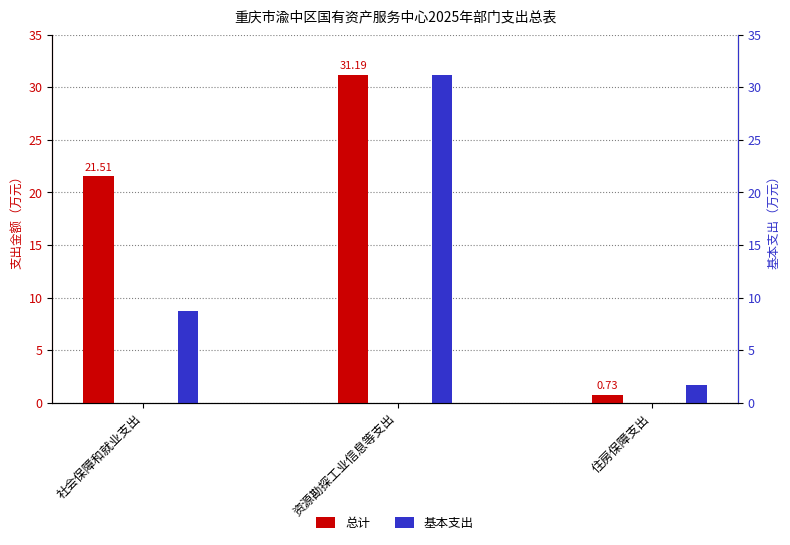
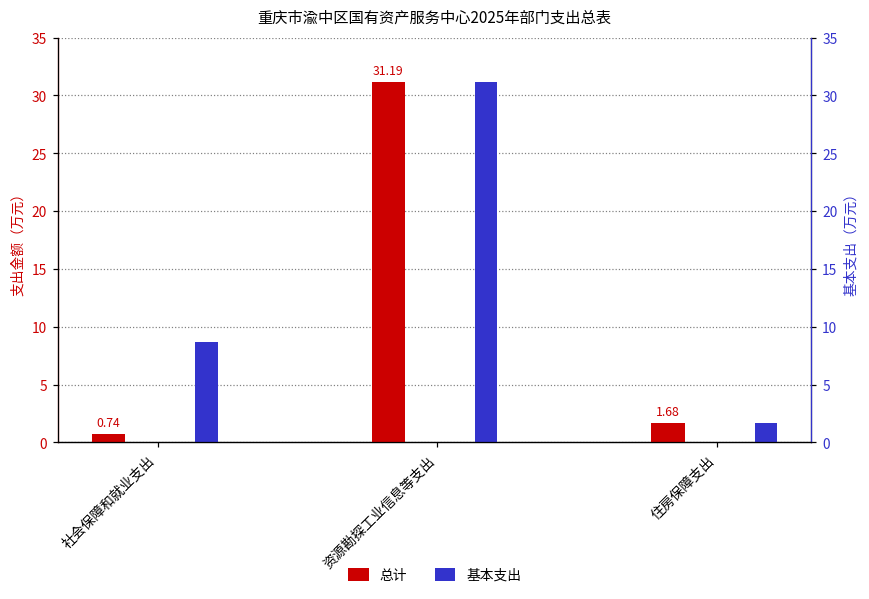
总计, 社会保障和就业支出: 21.51 -> 0.74
总计, 住房保障支出: 0.73 -> 1.68
